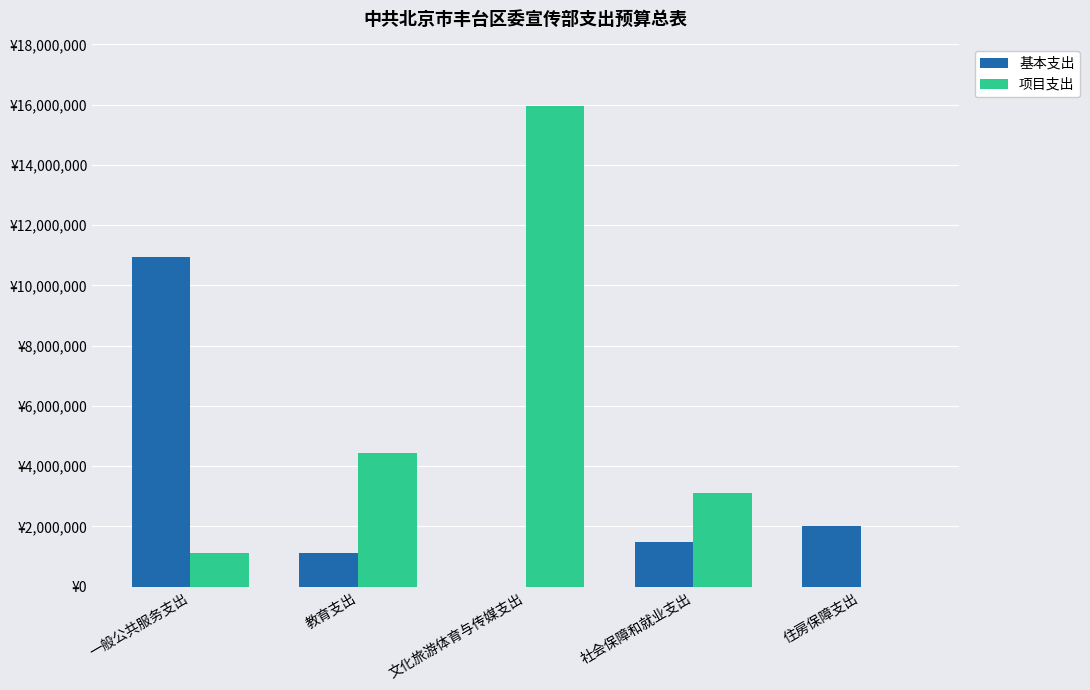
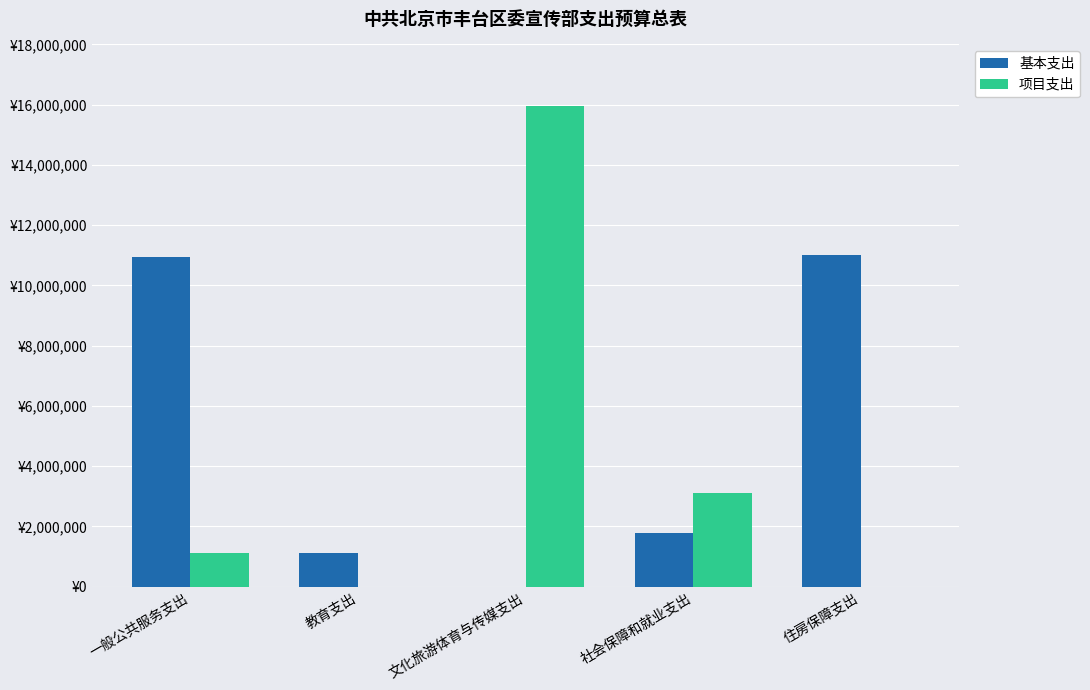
项目支出, 教育支出: ¥4,400,000 -> ¥0
基本支出, 社会保障和就业支出: ¥1,500,000 -> ¥1,800,000
基本支出, 住房保障支出: ¥2,000,000 -> ¥11,000,000
